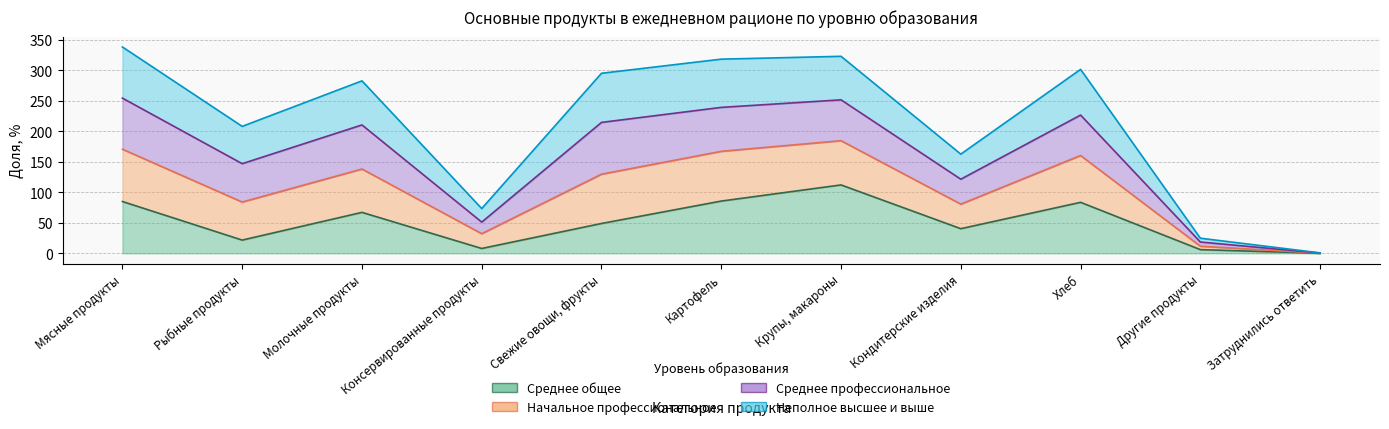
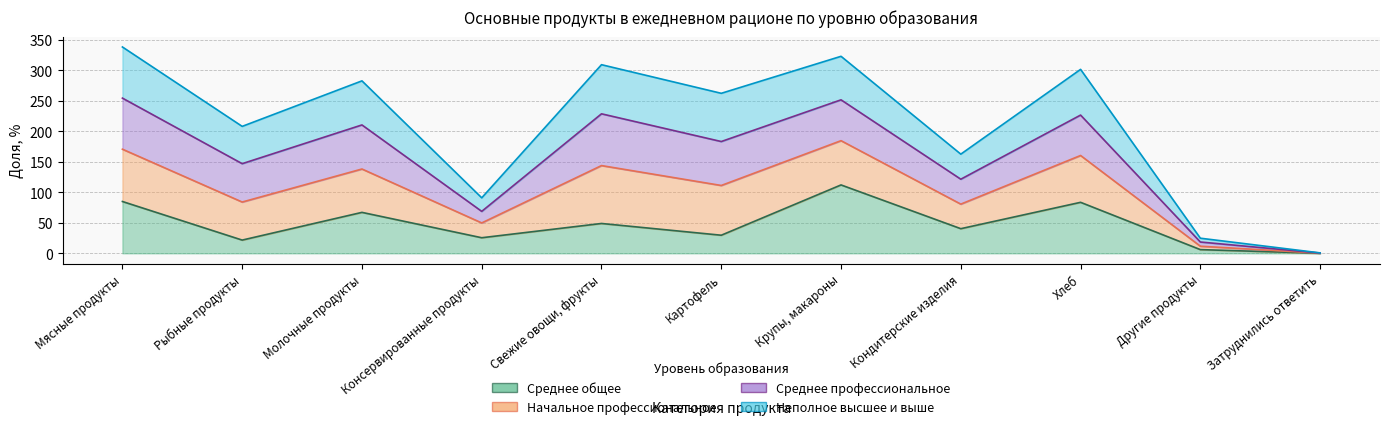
Среднее общее, Консервированные продукты: 10 -> 30
Начальное профессиональное, Свежие овощи, фрукты: 80 -> 90
Среднее общее, Картофель: 90 -> 30
